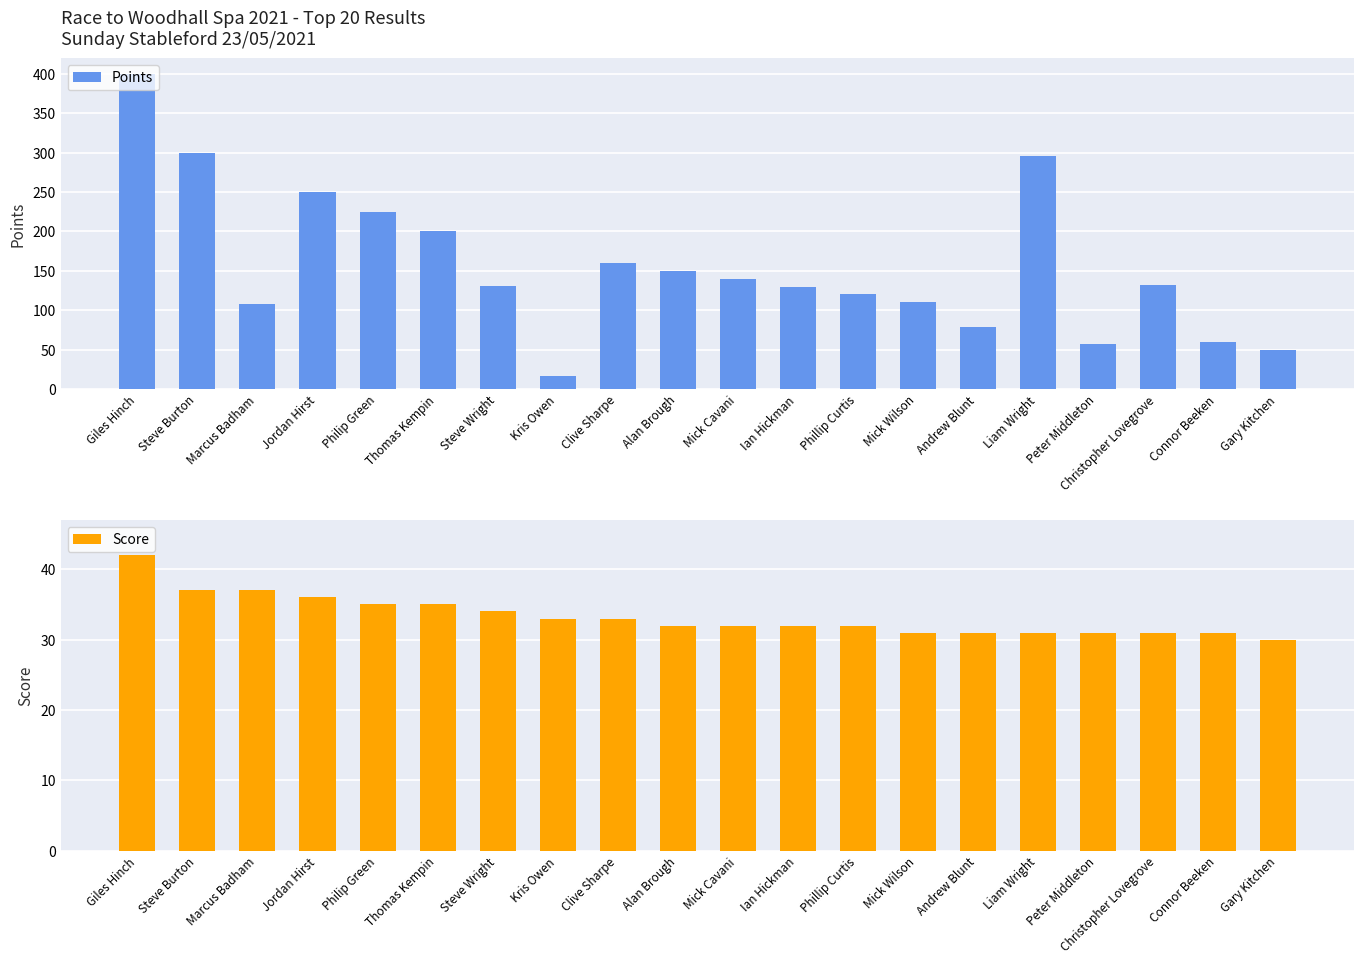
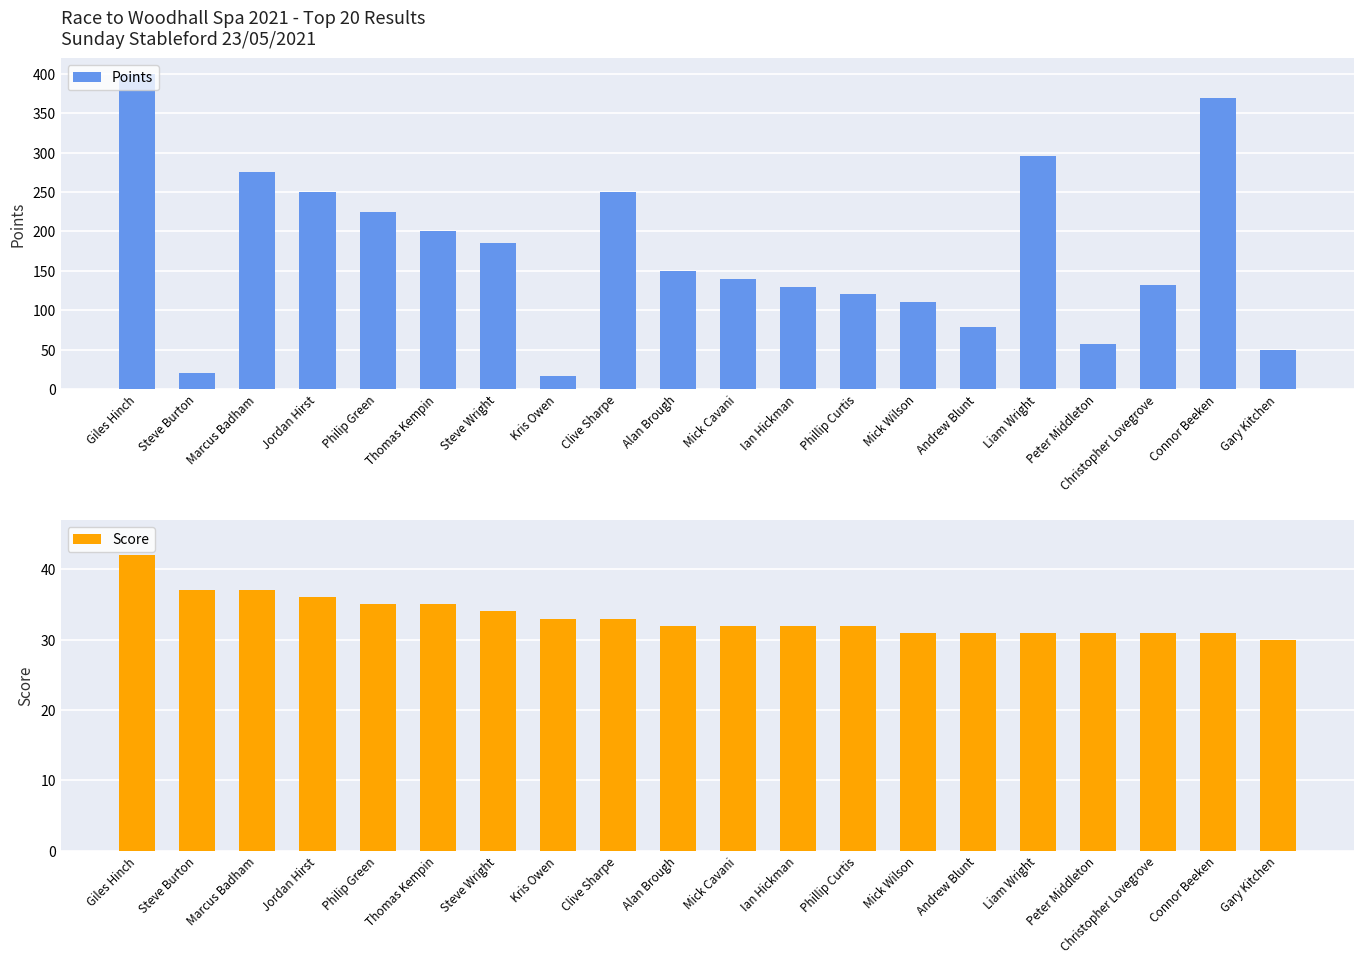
Race to Woodhall Spa 2021 - Top 20 Results Sunday Stableford 23/05/2021, Steve Burton: 300 -> 20
Race to Woodhall Spa 2021 - Top 20 Results Sunday Stableford 23/05/2021, Marcus Badham: 110 -> 280
Race to Woodhall Spa 2021 - Top 20 Results Sunday Stableford 23/05/2021, Steve Wright: 130 -> 190
Race to Woodhall Spa 2021 - Top 20 Results Sunday Stableford 23/05/2021, Clive Sharpe: 160 -> 250
Race to Woodhall Spa 2021 - Top 20 Results Sunday Stableford 23/05/2021, Connor Beeken: 60 -> 370
